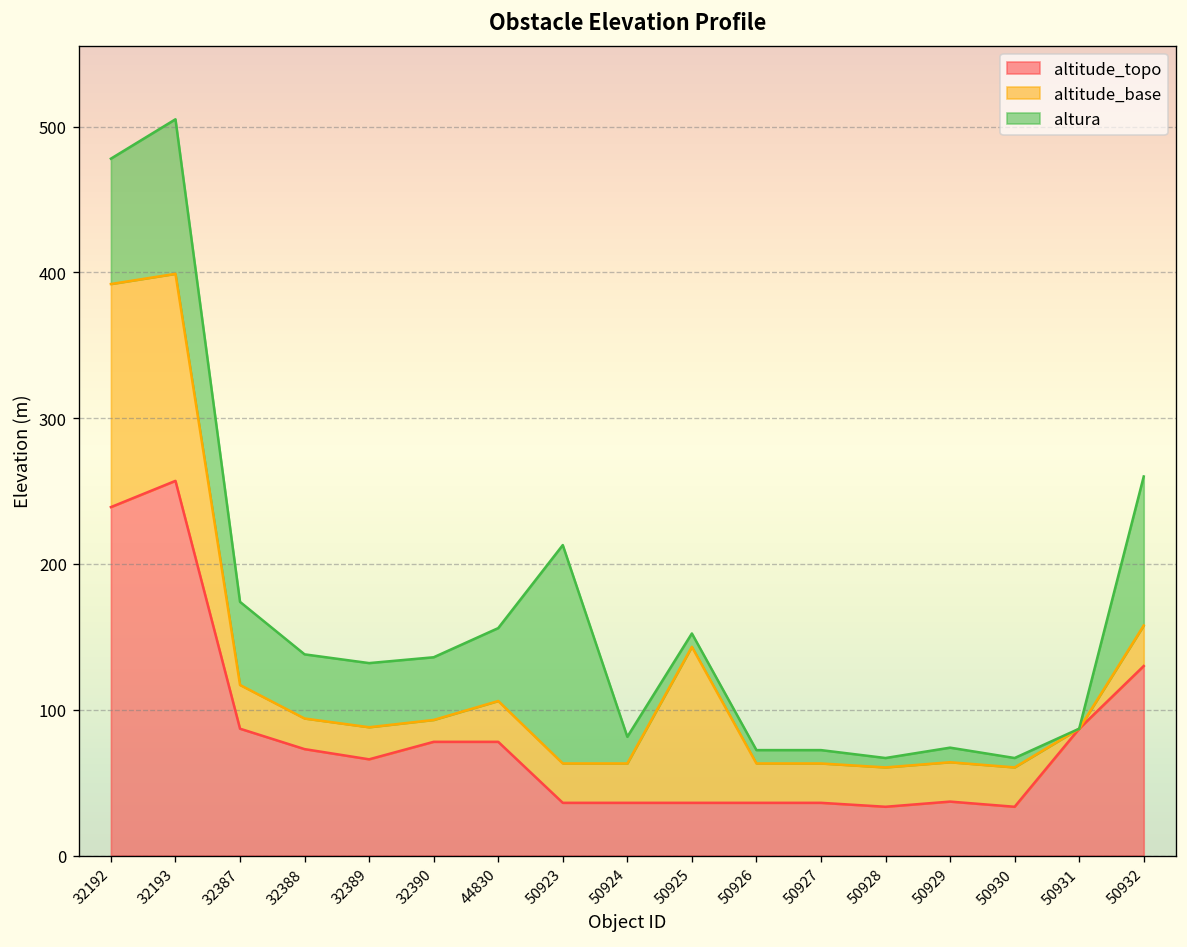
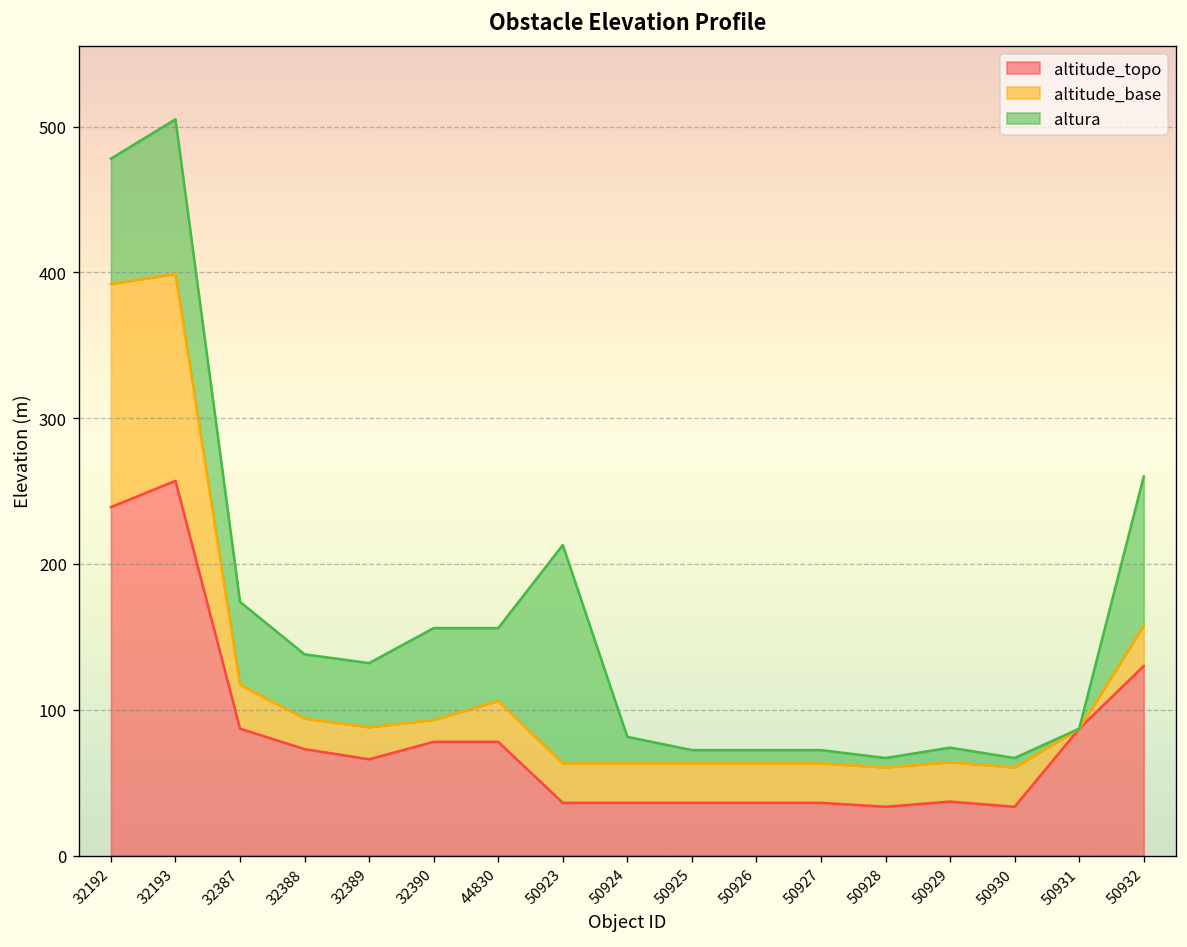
altura, 32390: 43 -> 63
altitude_base, 50925: 107 -> 27
